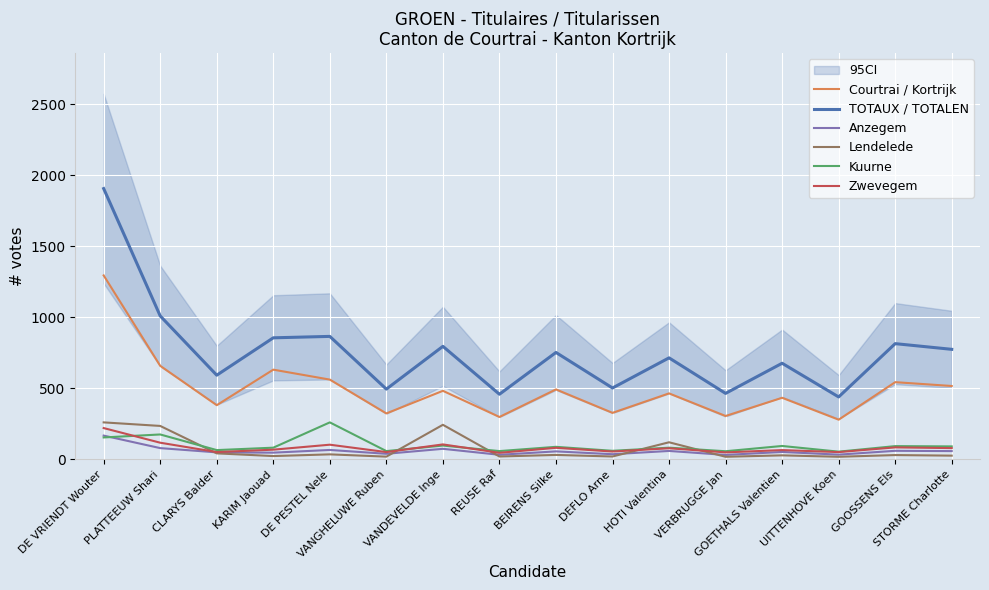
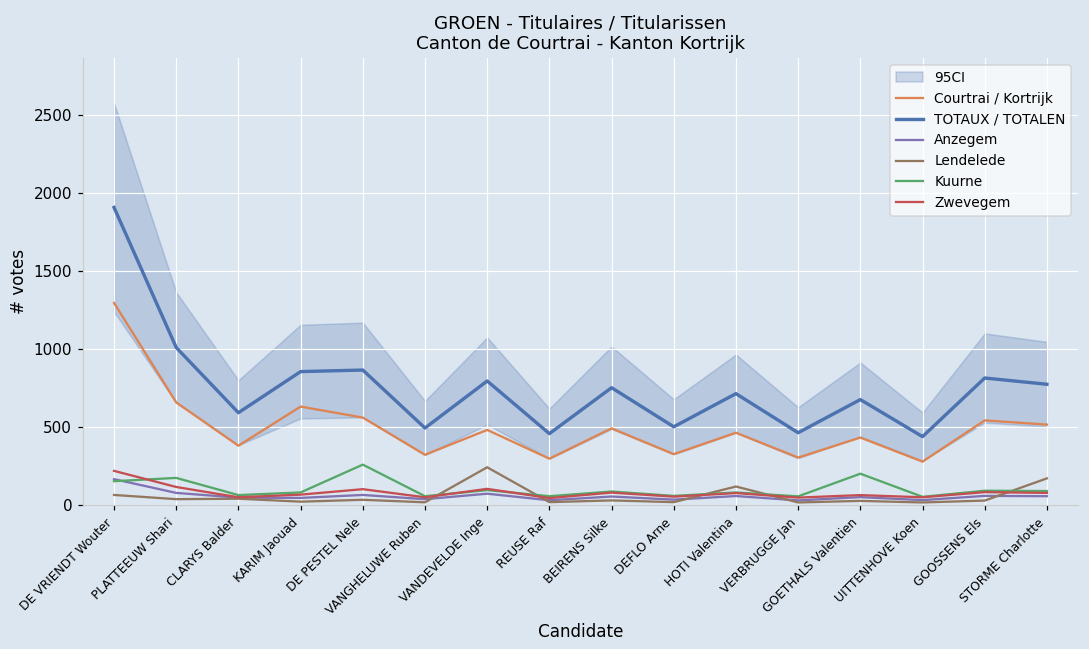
Lendelede, DE VRIENDT Wouter: 260 -> 70
Lendelede, PLATTEEUW Shari: 240 -> 40
Kuurne, GOETHALS Valentien: 100 -> 200
Lendelede, STORME Charlotte: 30 -> 170
